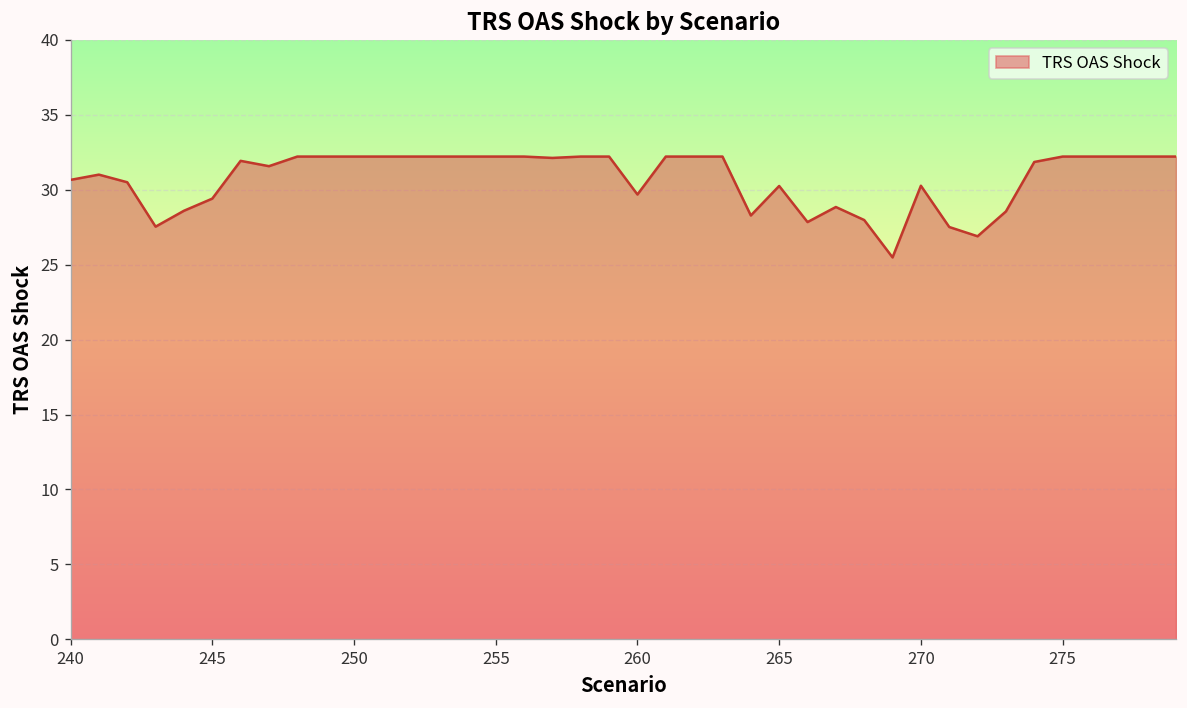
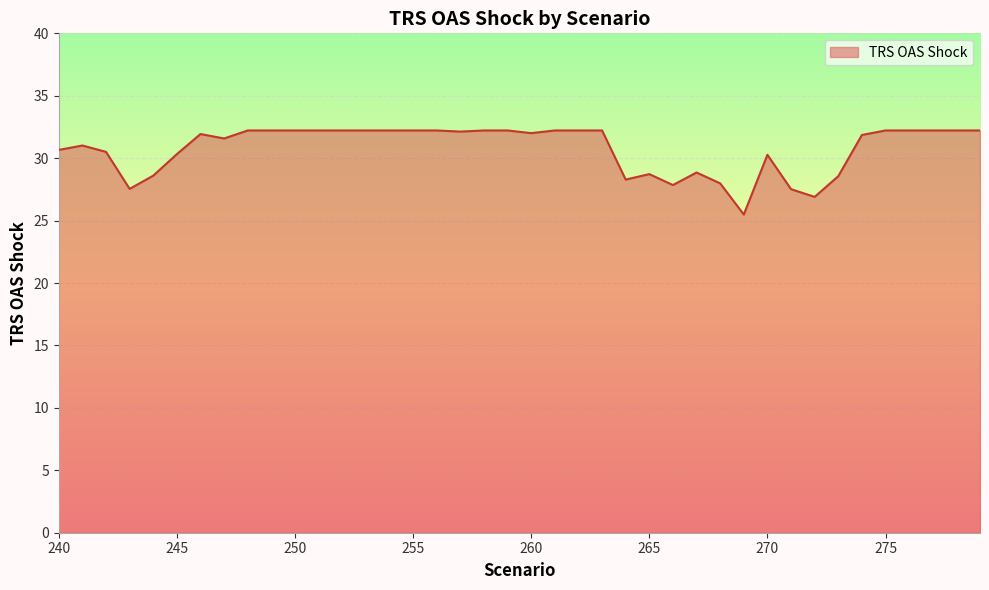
245: 29.4 -> 30.3
260: 29.7 -> 32.0
265: 30.3 -> 28.7
